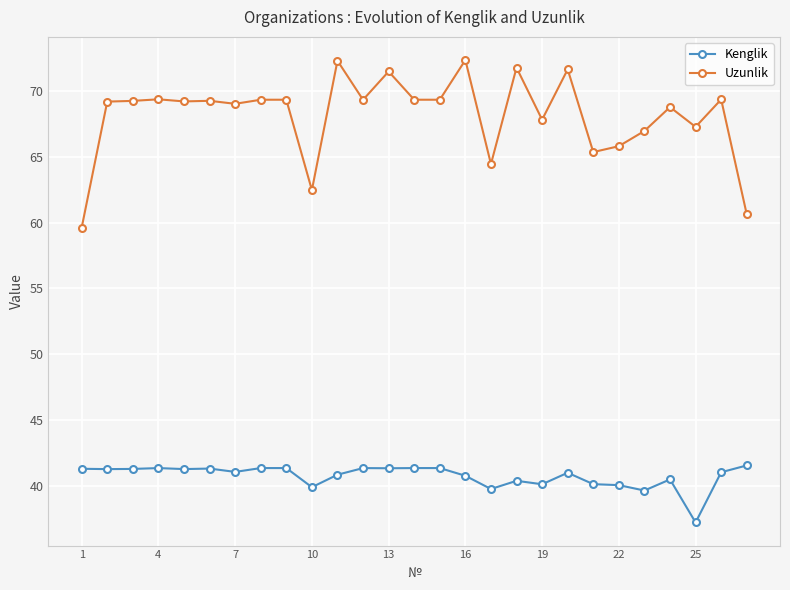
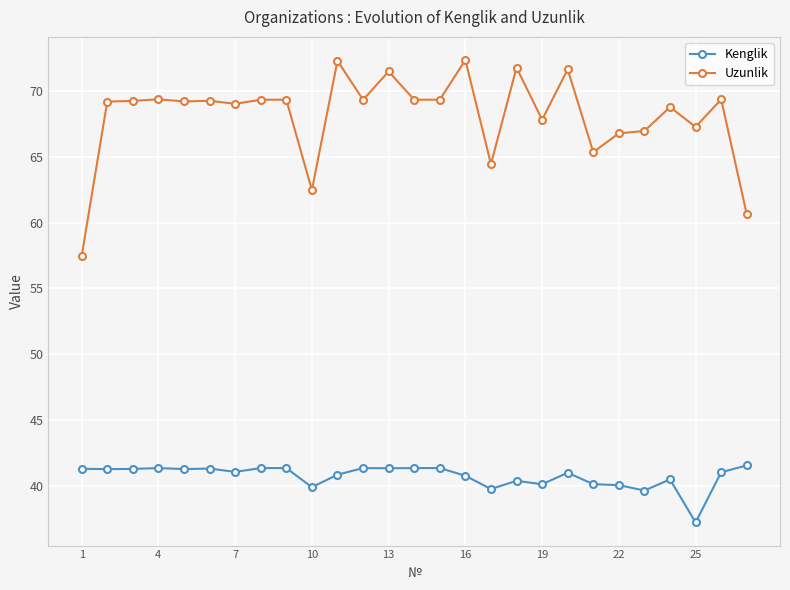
Uzunlik, 1: 59.6 -> 57.5
Uzunlik, 22: 65.8 -> 66.8
